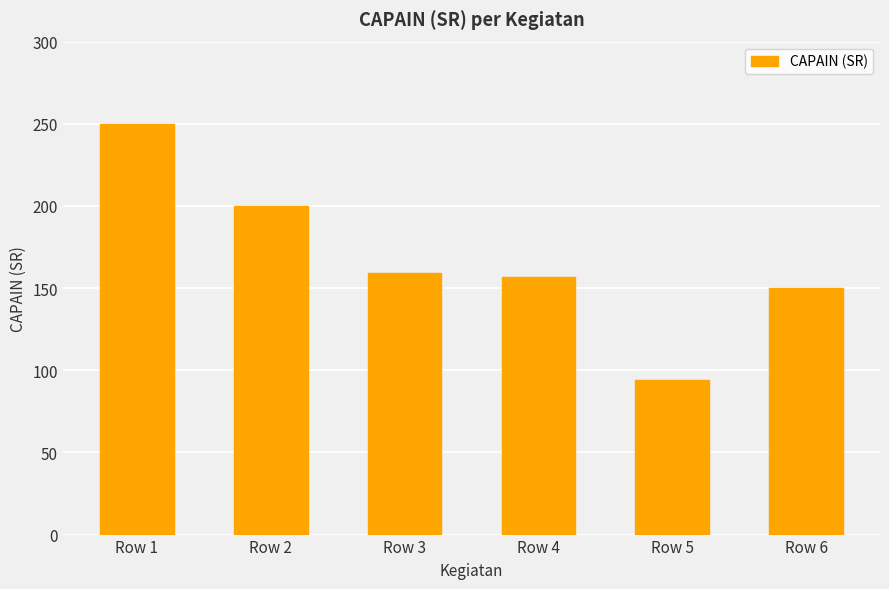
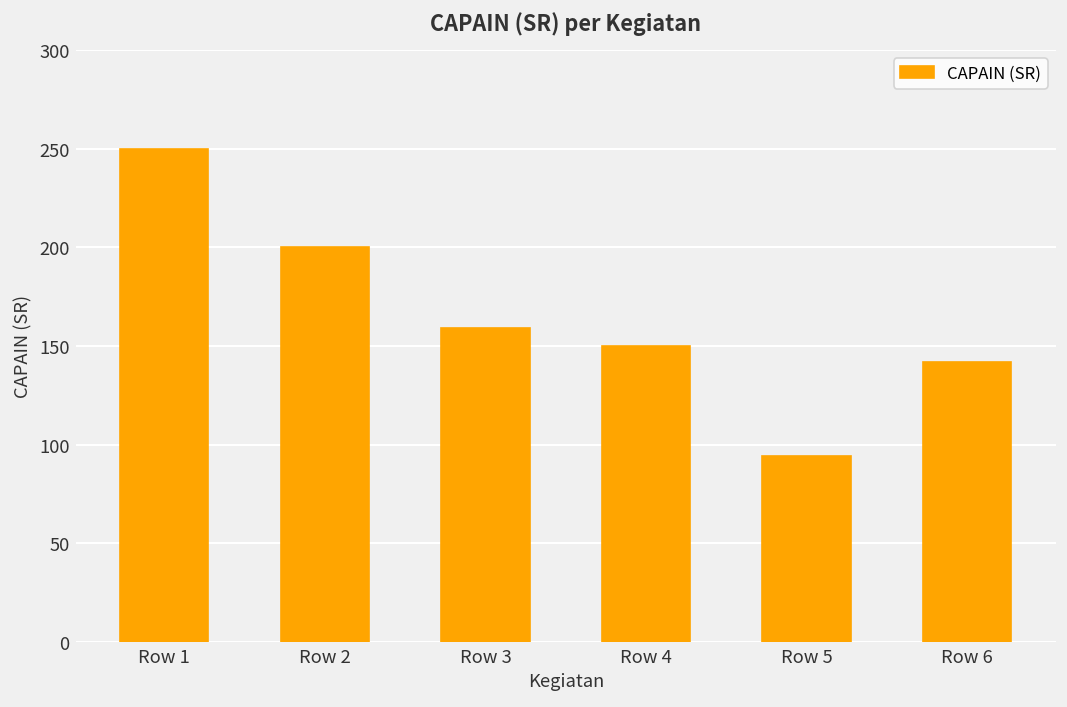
Row 4: 157 -> 150
Row 6: 150 -> 142
